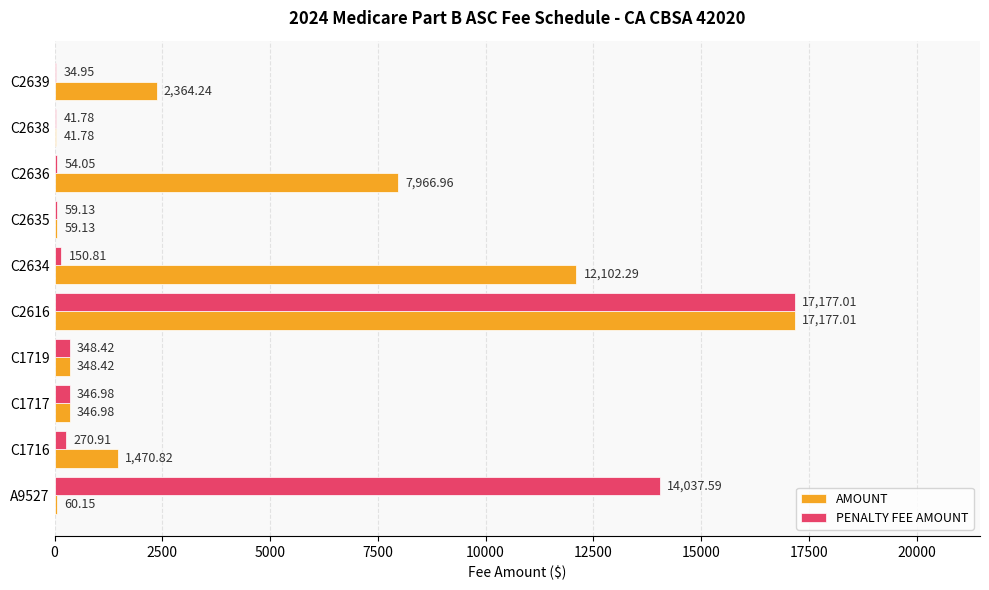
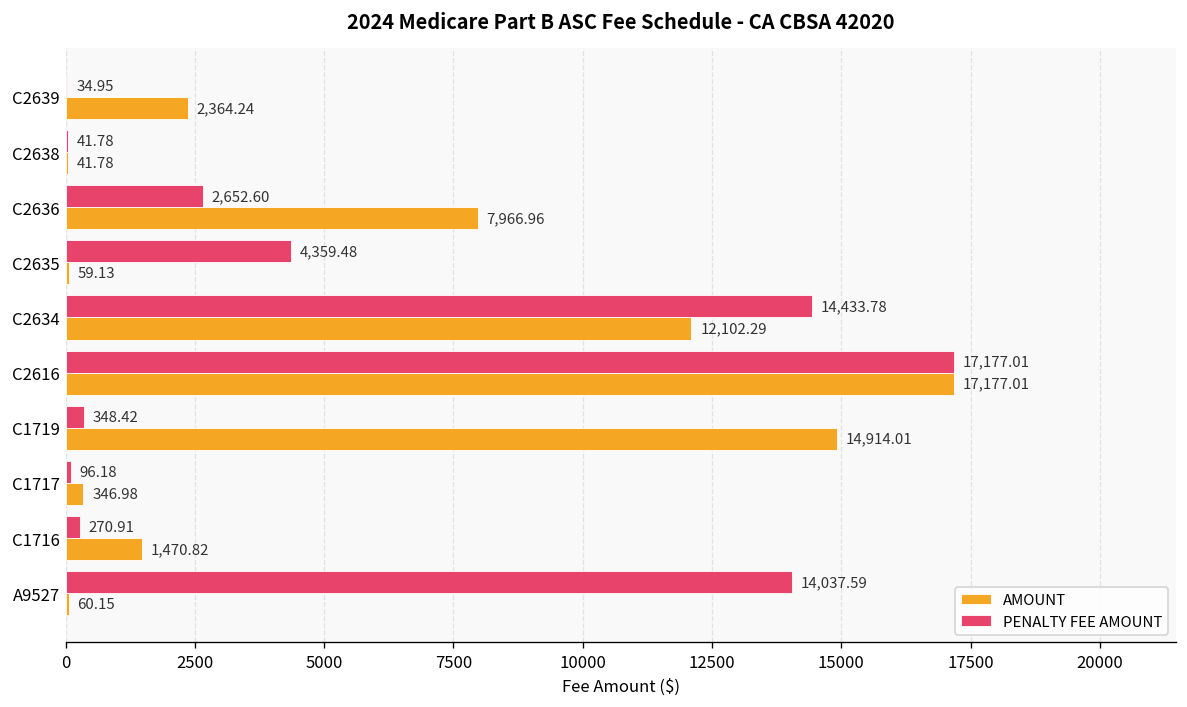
PENALTY FEE AMOUNT, C2636: 54.05 -> 2,652.60
PENALTY FEE AMOUNT, C2635: 59.13 -> 4,359.48
PENALTY FEE AMOUNT, C2634: 150.81 -> 14,433.78
AMOUNT, C1719: 348.42 -> 14,914.01
PENALTY FEE AMOUNT, C1717: 346.98 -> 96.18
